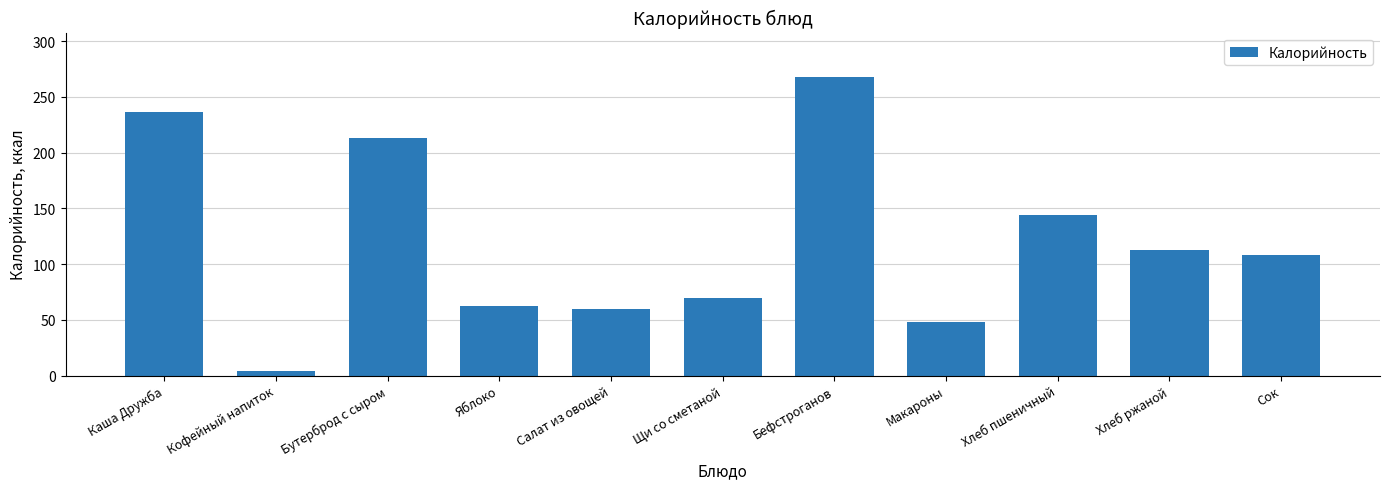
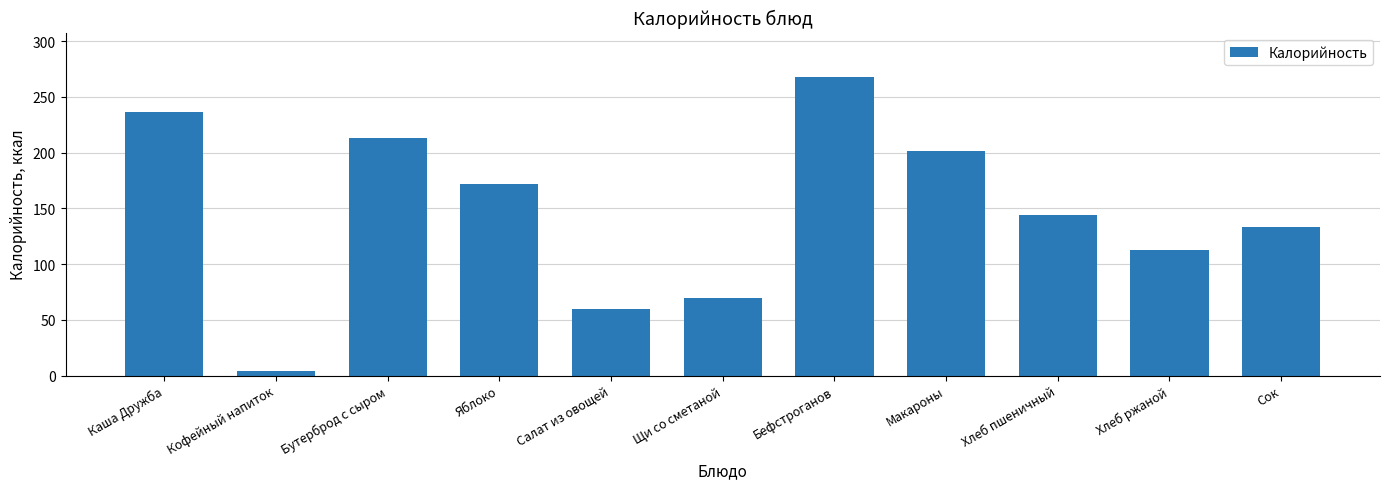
Яблоко: 63 -> 172
Макароны: 48 -> 202
Сок: 108 -> 133
